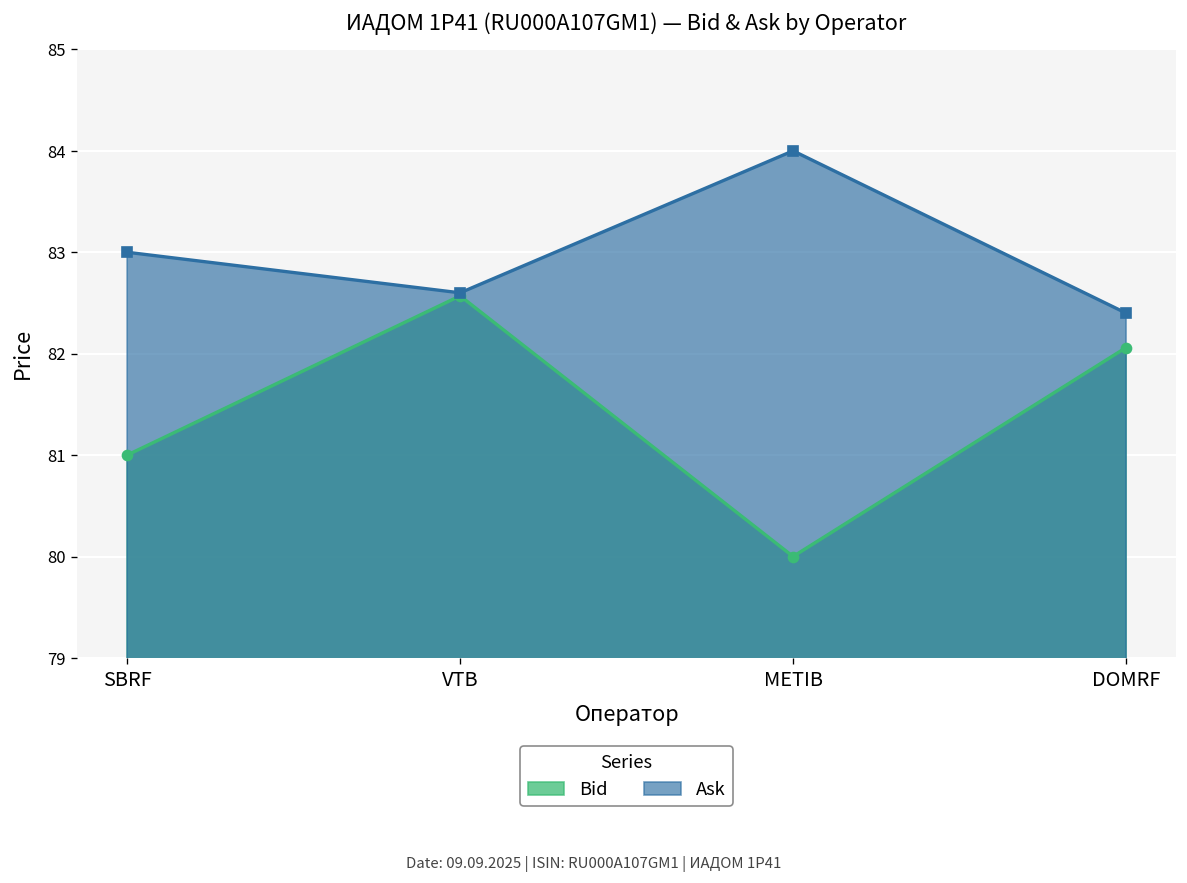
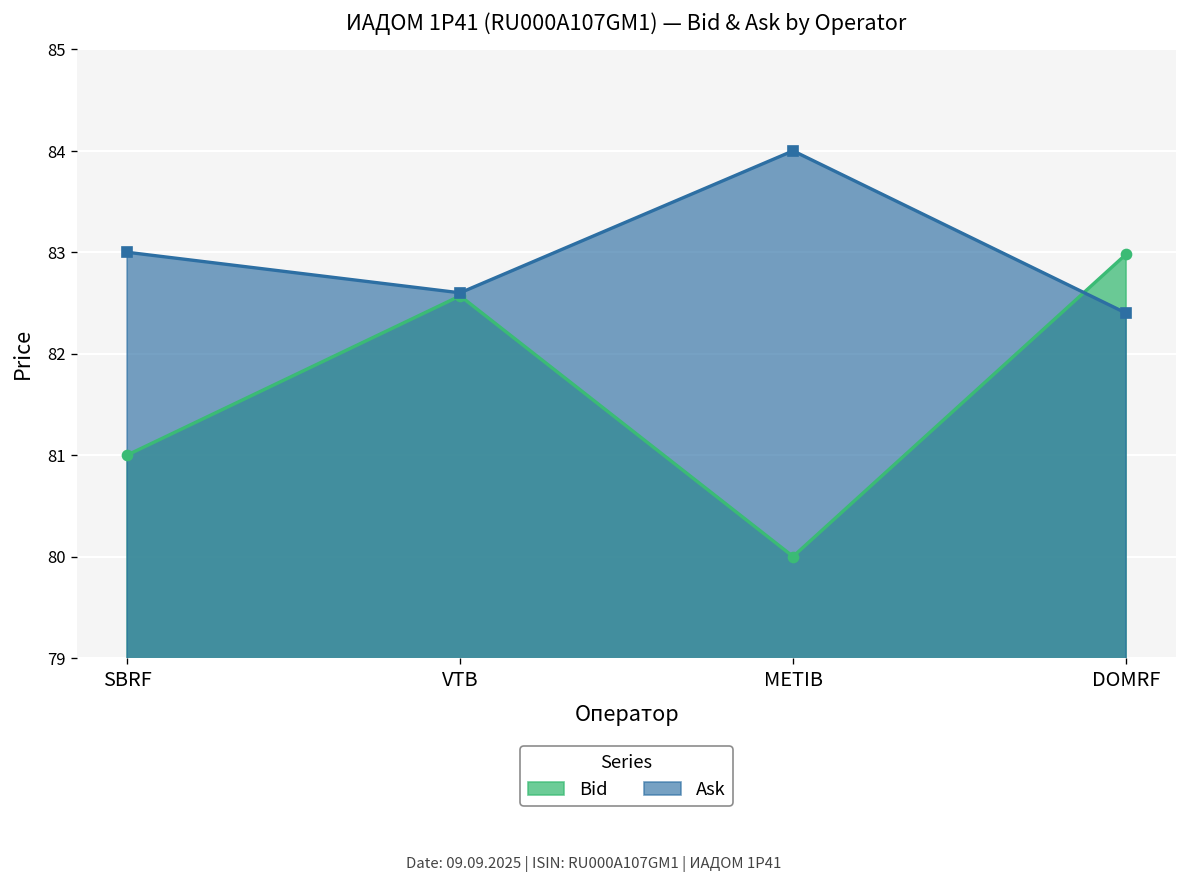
Bid, DOMRF: 82.1 -> 83.0
